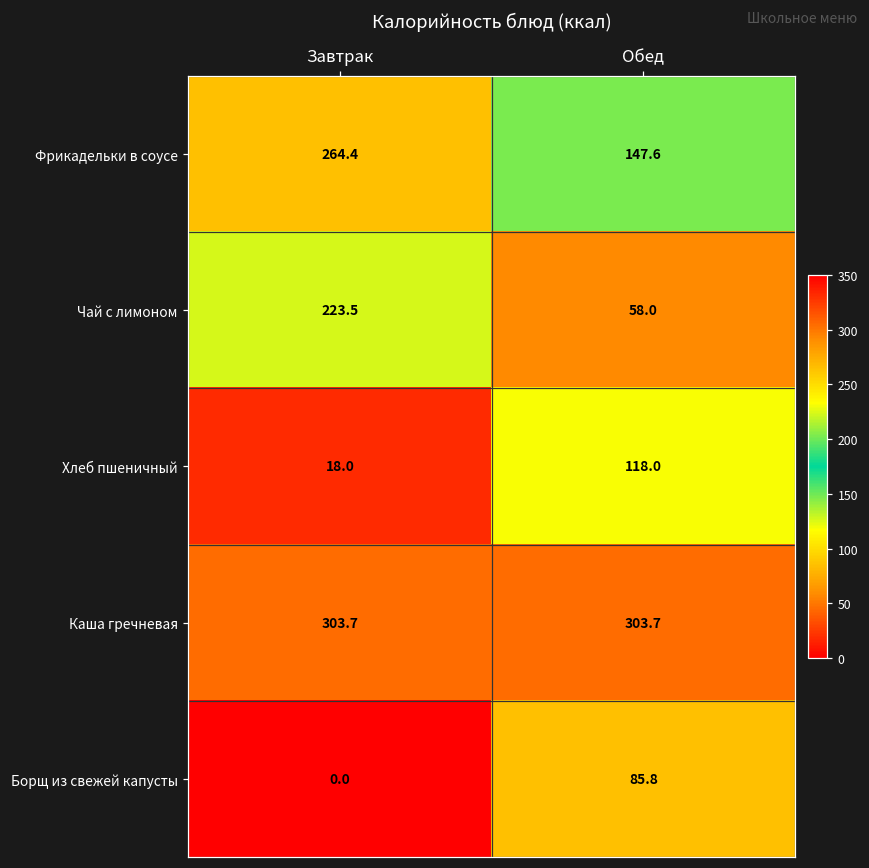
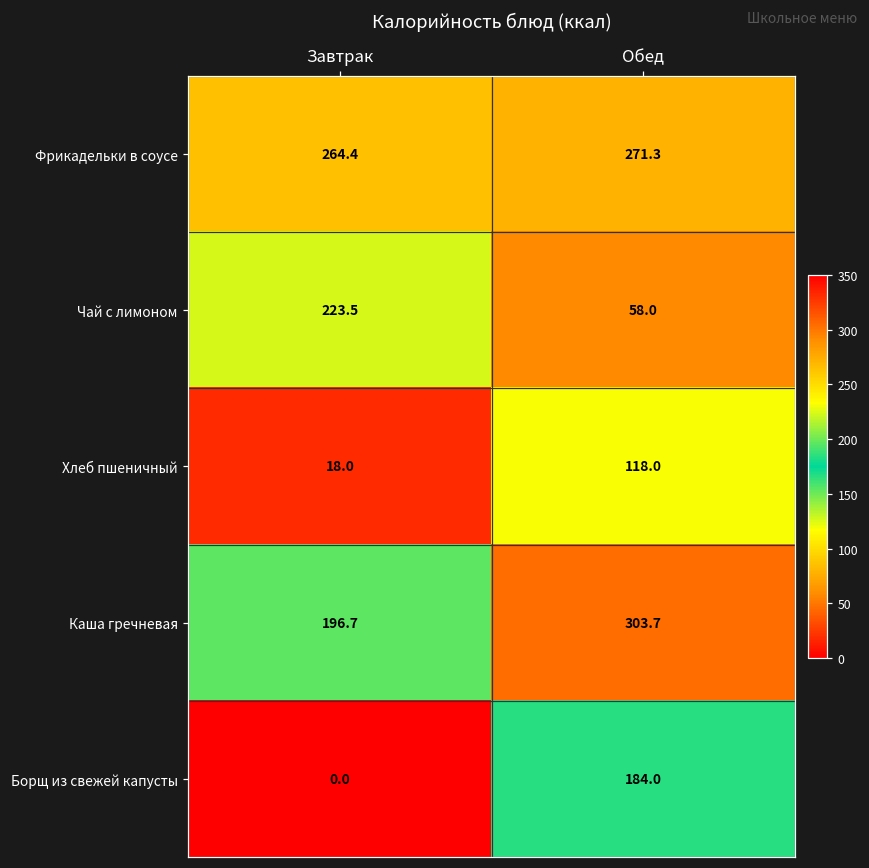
Фрикадельки в соусе, Обед: 147.6 -> 271.3
Каша гречневая, Завтрак: 303.7 -> 196.7
Борщ из свежей капусты, Обед: 85.8 -> 184.0
